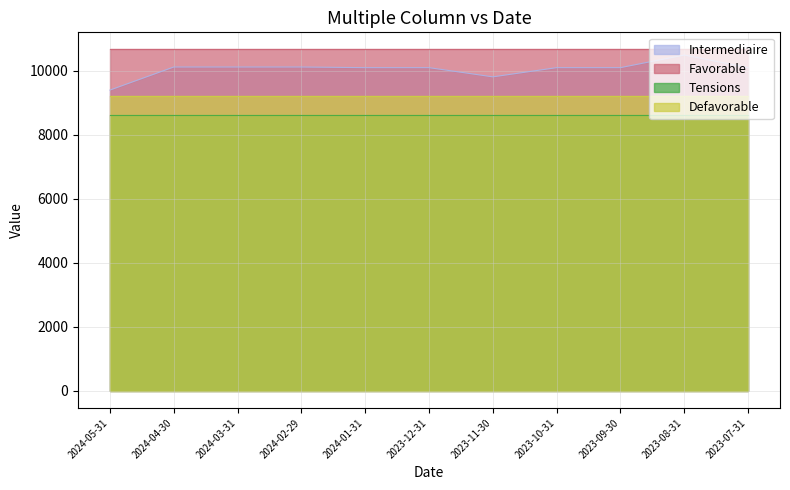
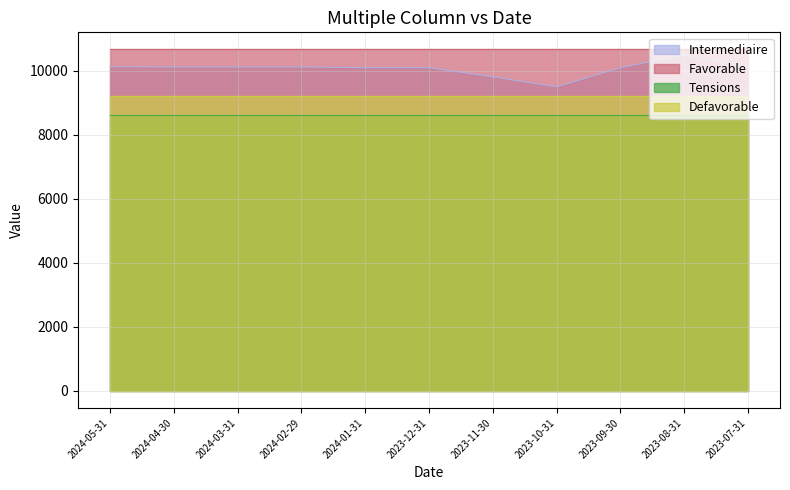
Intermediaire, 2024-05-31: 9400 -> 10100
Intermediaire, 2023-10-31: 10100 -> 9500
